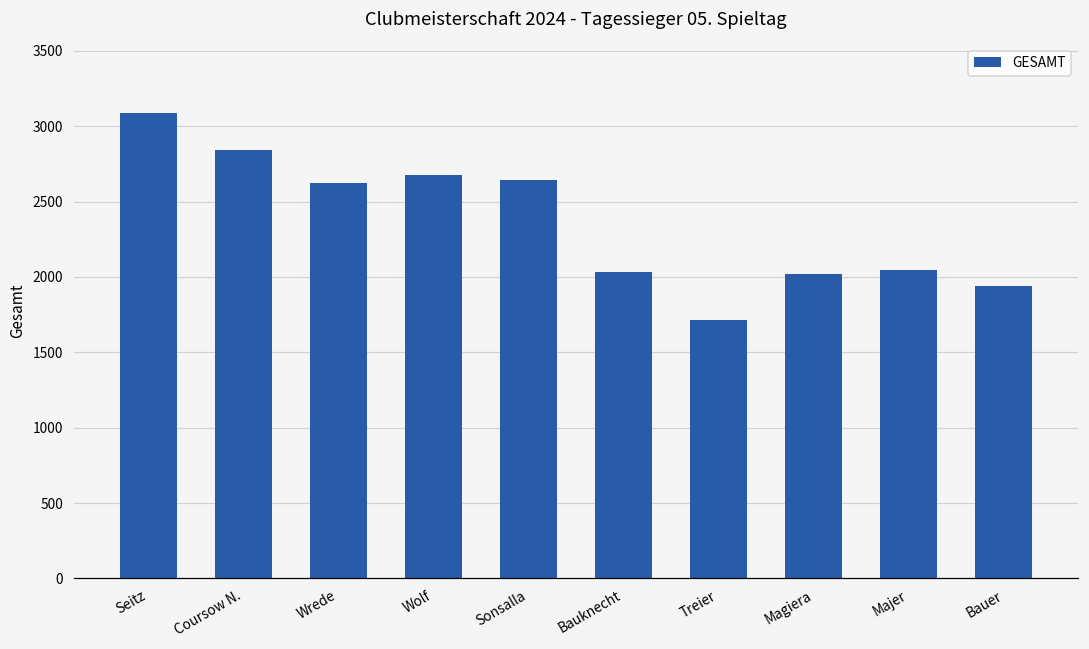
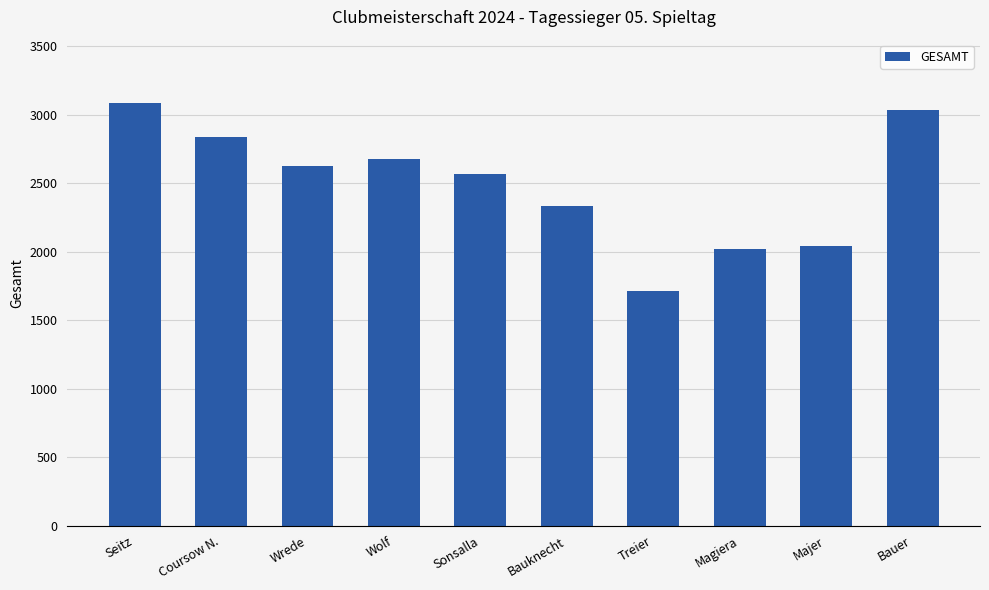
Sonsalla: 2640 -> 2570
Bauknecht: 2030 -> 2340
Bauer: 1940 -> 3030
